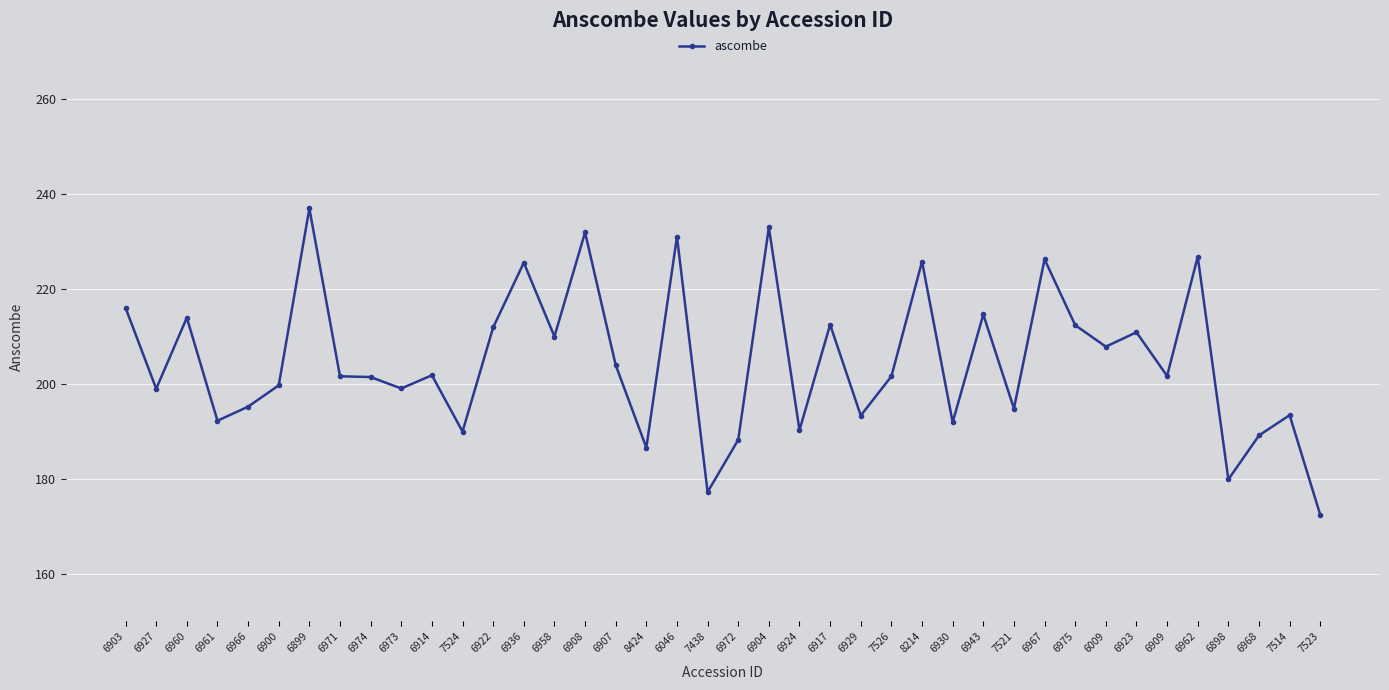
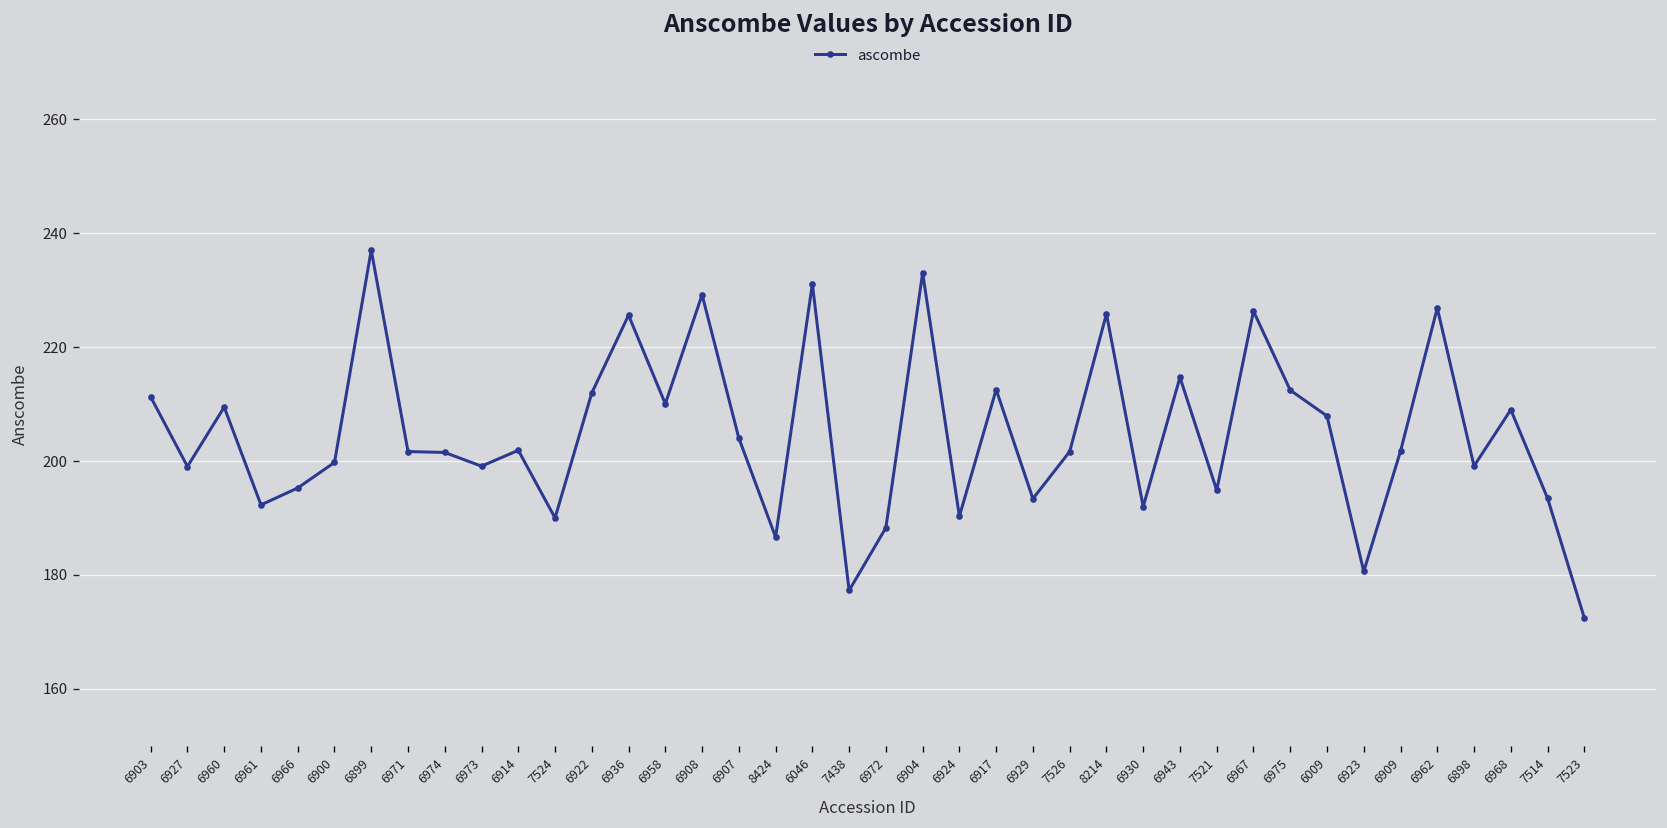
6903: 216 -> 211
6960: 214 -> 209
6908: 232 -> 229
6923: 211 -> 181
6898: 180 -> 199
6968: 189 -> 209
